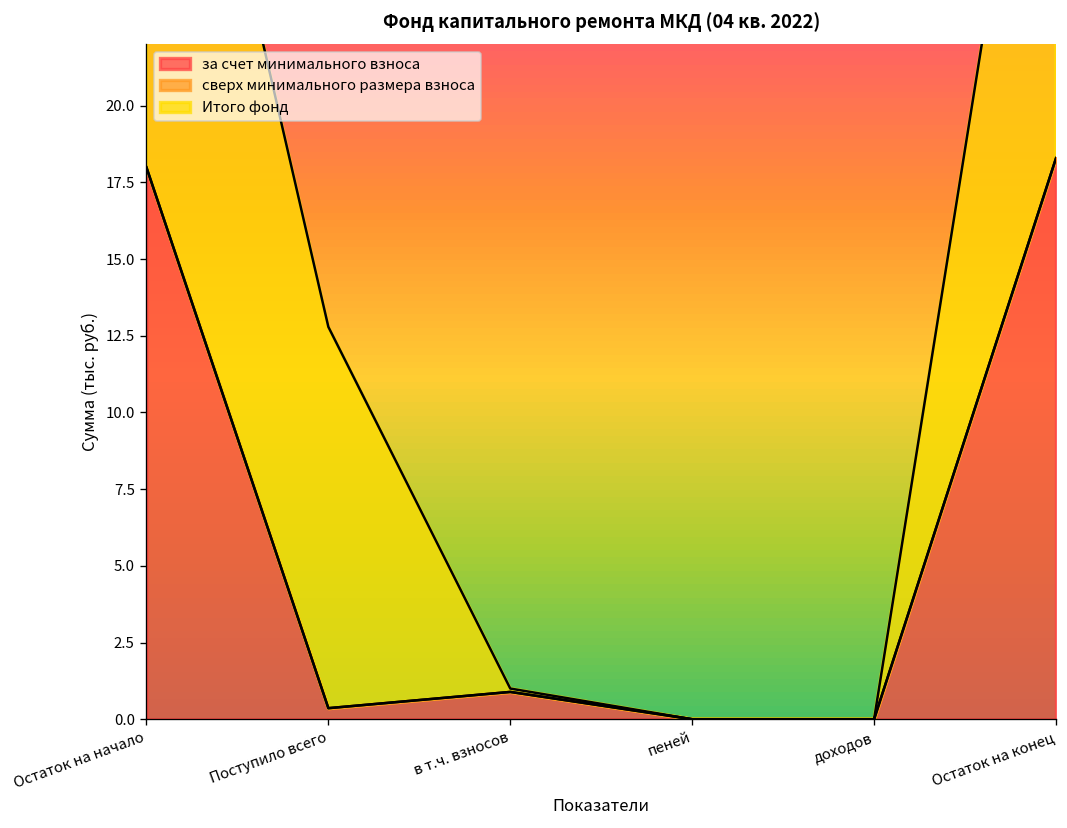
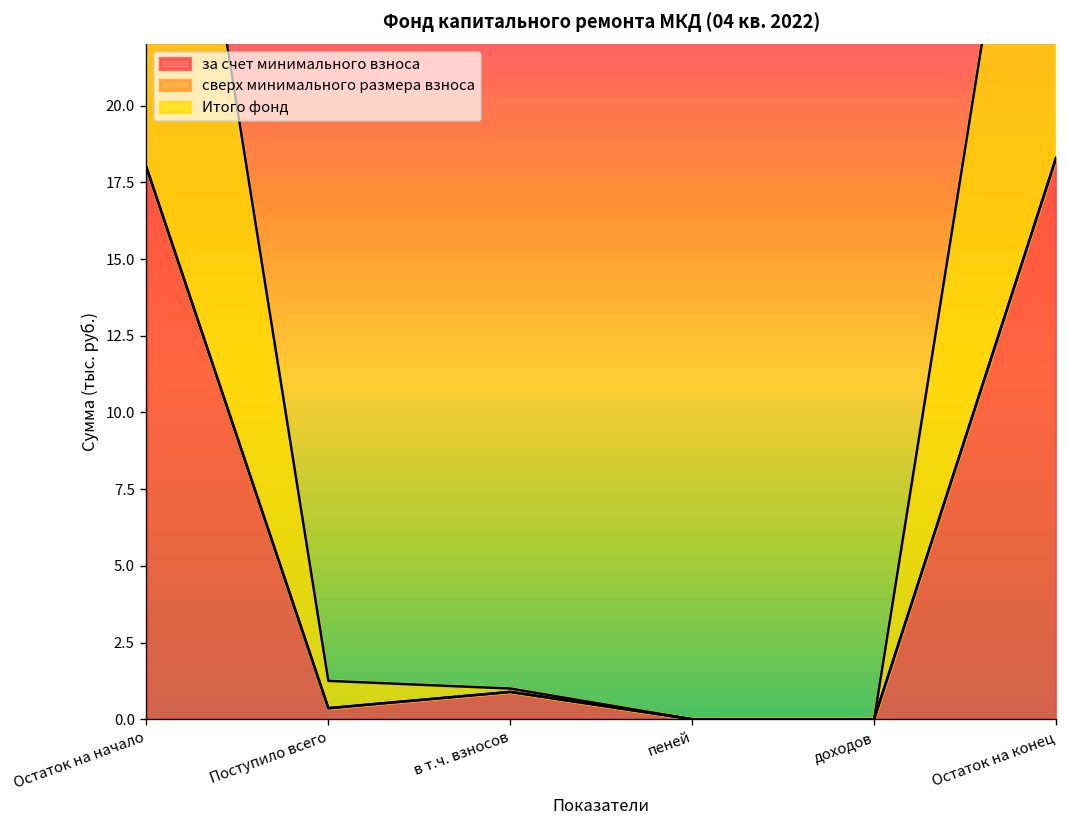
Итого фонд, Поступило всего: 12.4 -> 0.9
